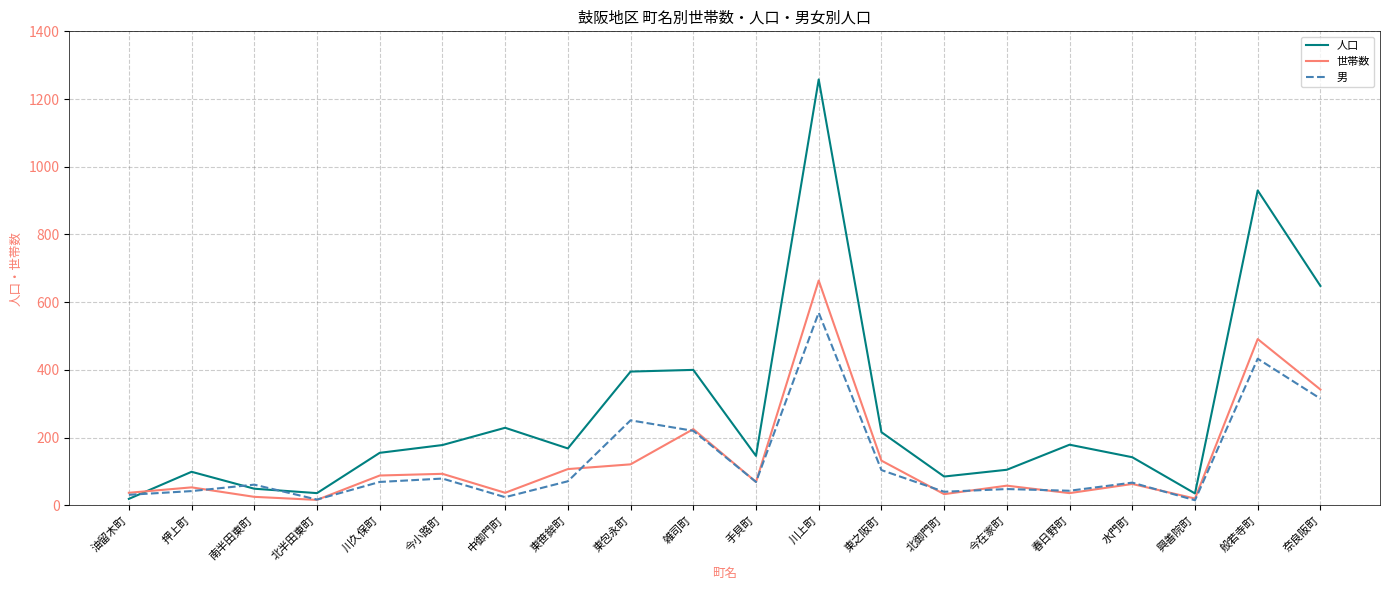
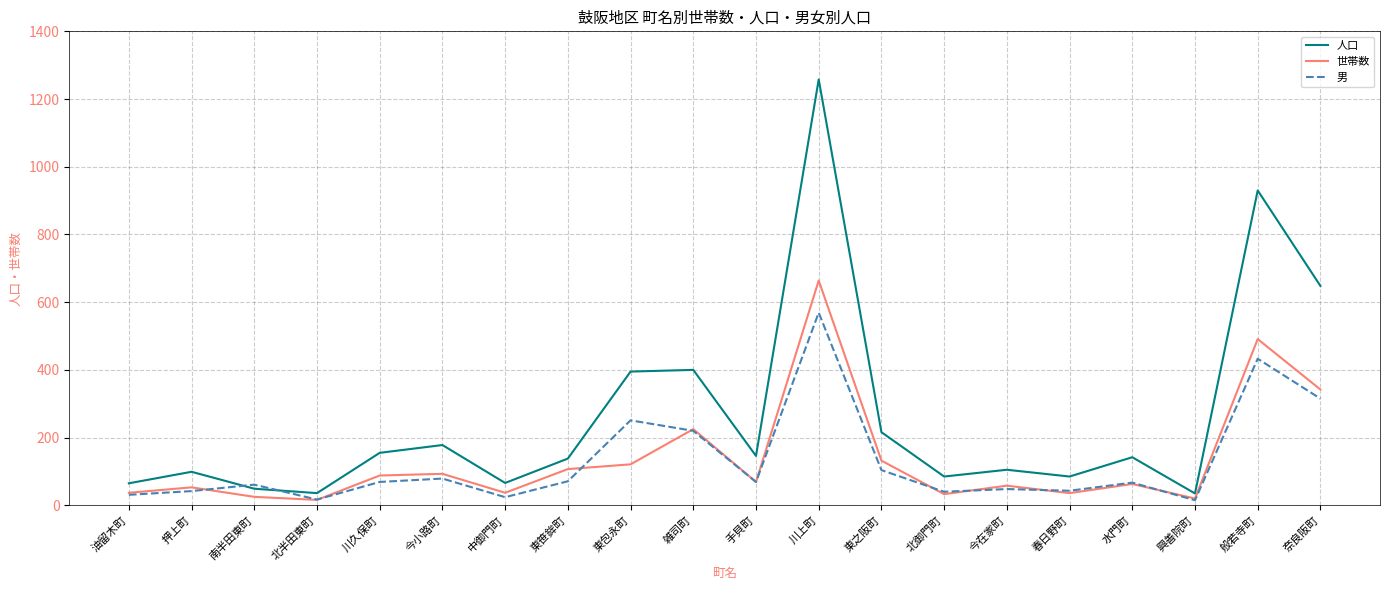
人口, 油留木町: 20 -> 70
人口, 中御門町: 230 -> 70
人口, 東笹鉾町: 170 -> 140
人口, 春日野町: 180 -> 90
